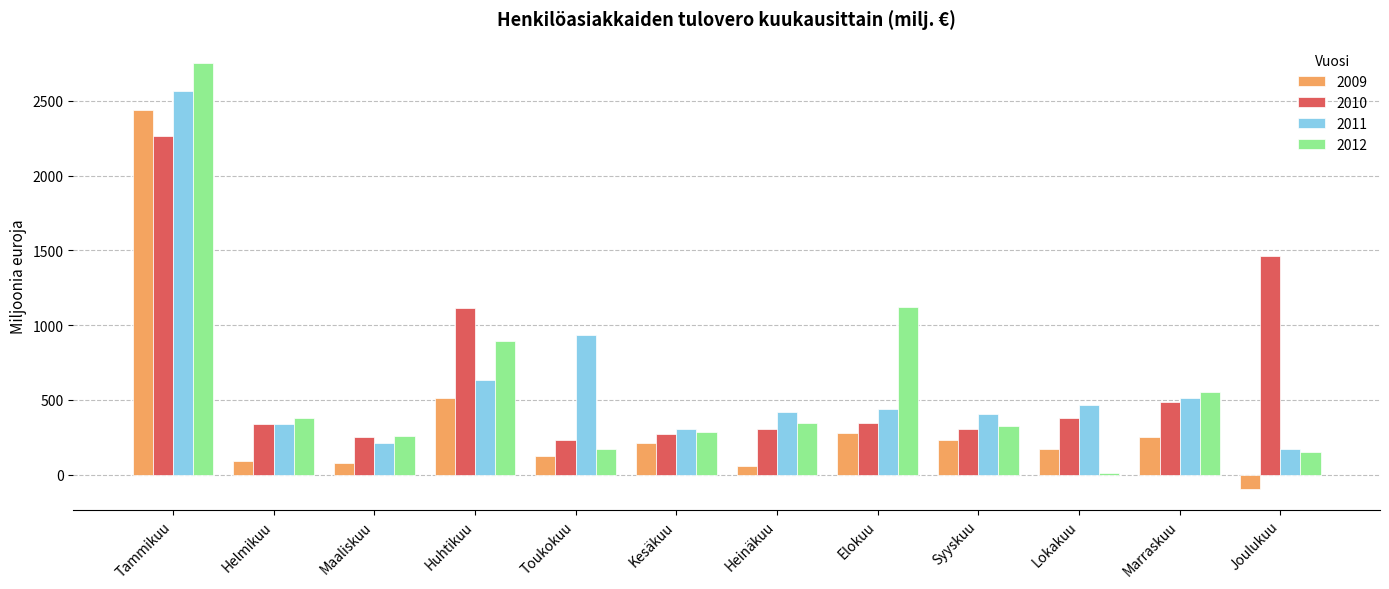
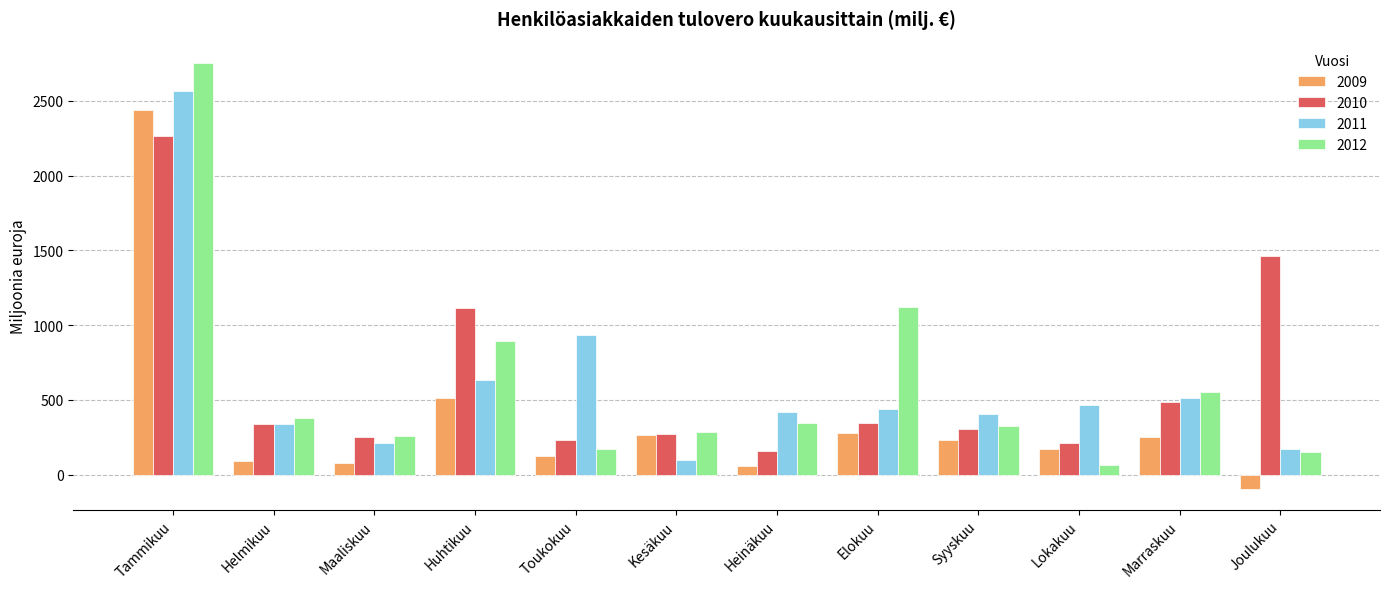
2009, Kesäkuu: 210 -> 270
2011, Kesäkuu: 310 -> 100
2010, Heinäkuu: 310 -> 160
2010, Lokakuu: 380 -> 210
2012, Lokakuu: 10 -> 60
